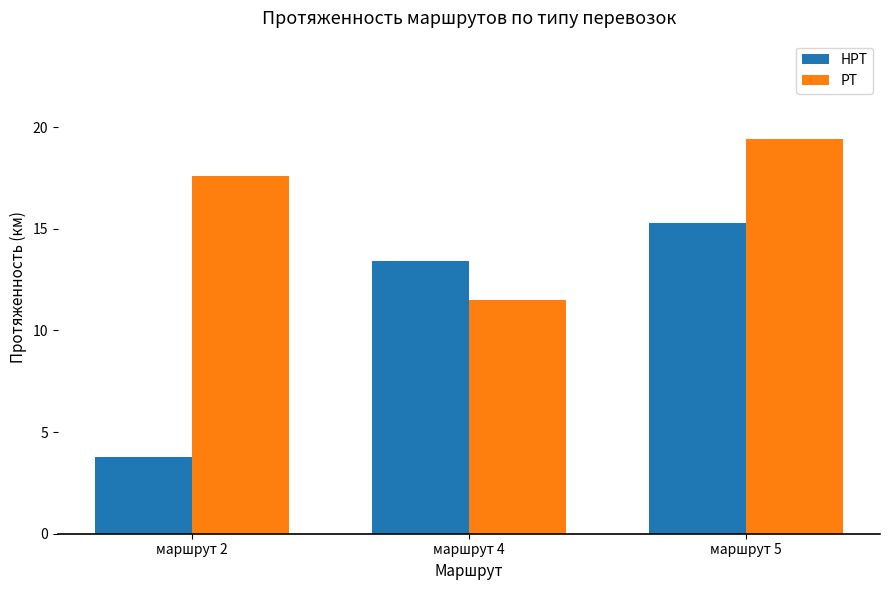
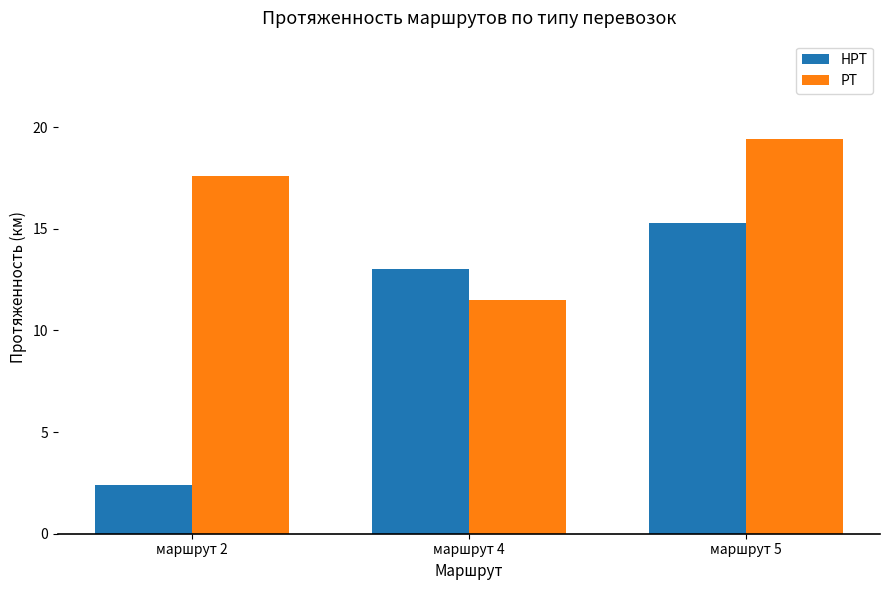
НРТ, маршрут 2: 3.8 -> 2.4
НРТ, маршрут 4: 13.4 -> 13.0
